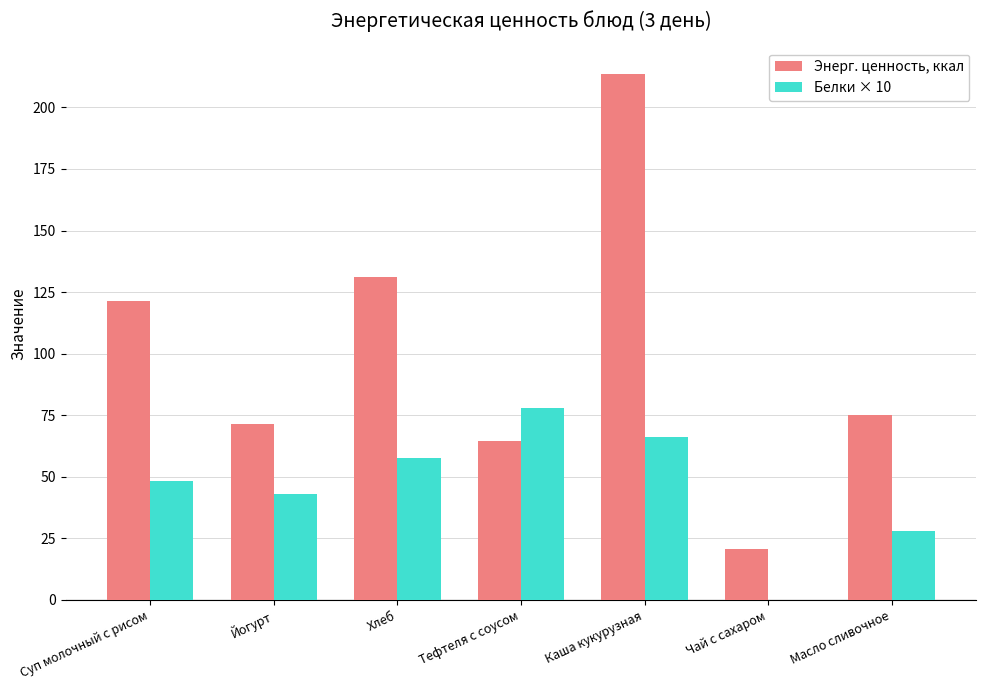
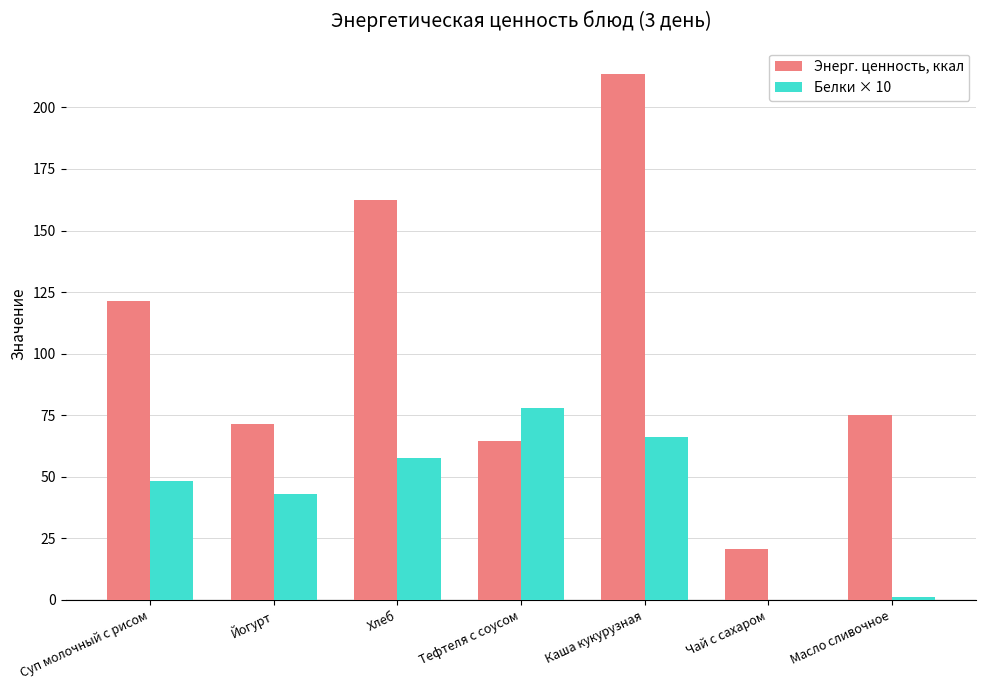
Энерг. ценность, ккал, Хлеб: 131 -> 162
Белки × 10, Масло сливочное: 28 -> 1
